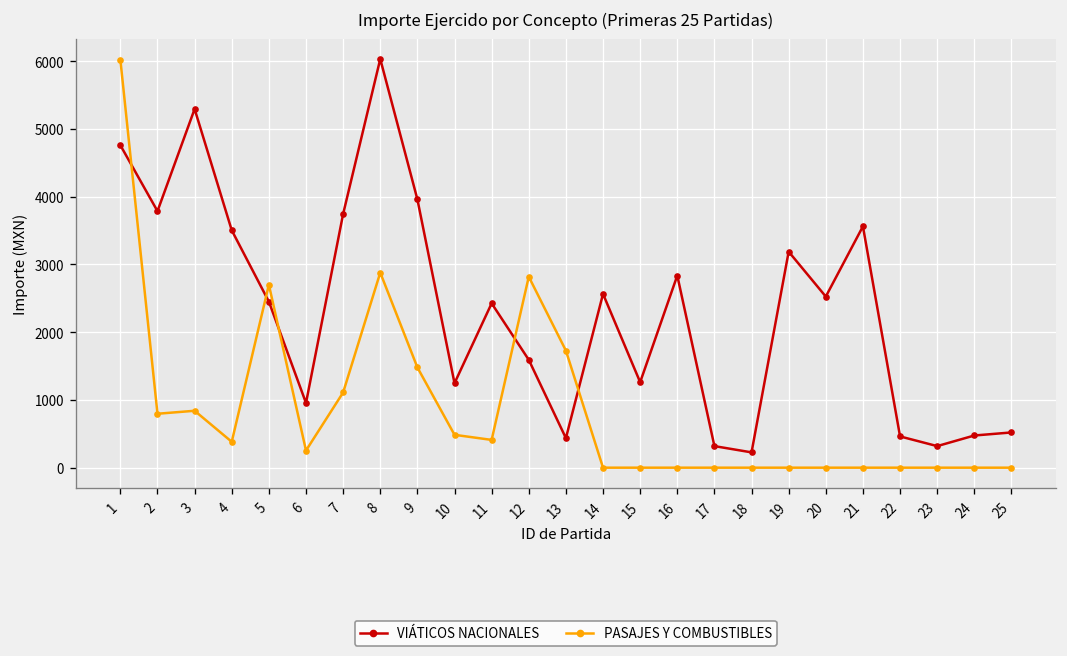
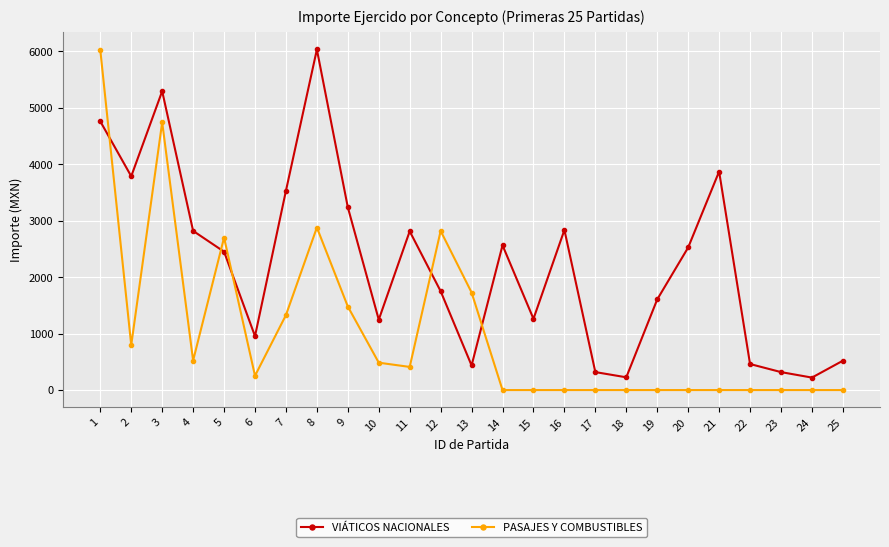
PASAJES Y COMBUSTIBLES, 3: 800 -> 4700
VIÁTICOS NACIONALES, 4: 3500 -> 2800
PASAJES Y COMBUSTIBLES, 4: 400 -> 500
VIÁTICOS NACIONALES, 7: 3700 -> 3500
PASAJES Y COMBUSTIBLES, 7: 1100 -> 1300
VIÁTICOS NACIONALES, 9: 4000 -> 3200
VIÁTICOS NACIONALES, 11: 2400 -> 2800
VIÁTICOS NACIONALES, 12: 1600 -> 1800
VIÁTICOS NACIONALES, 19: 3200 -> 1600
VIÁTICOS NACIONALES, 21: 3600 -> 3900
VIÁTICOS NACIONALES, 24: 500 -> 200
